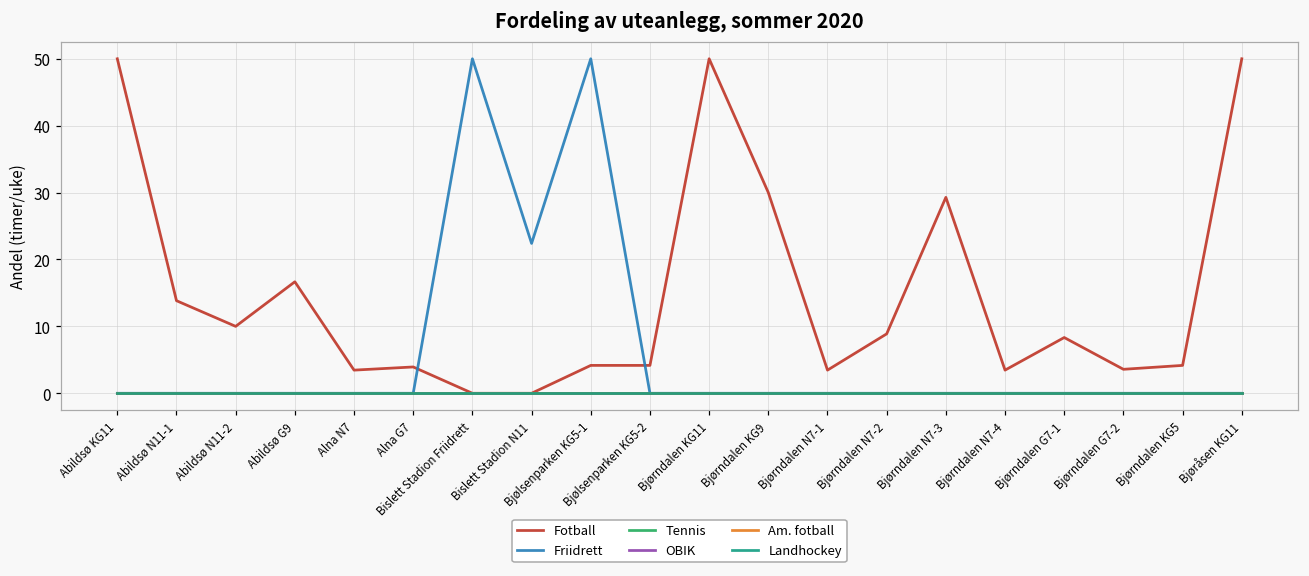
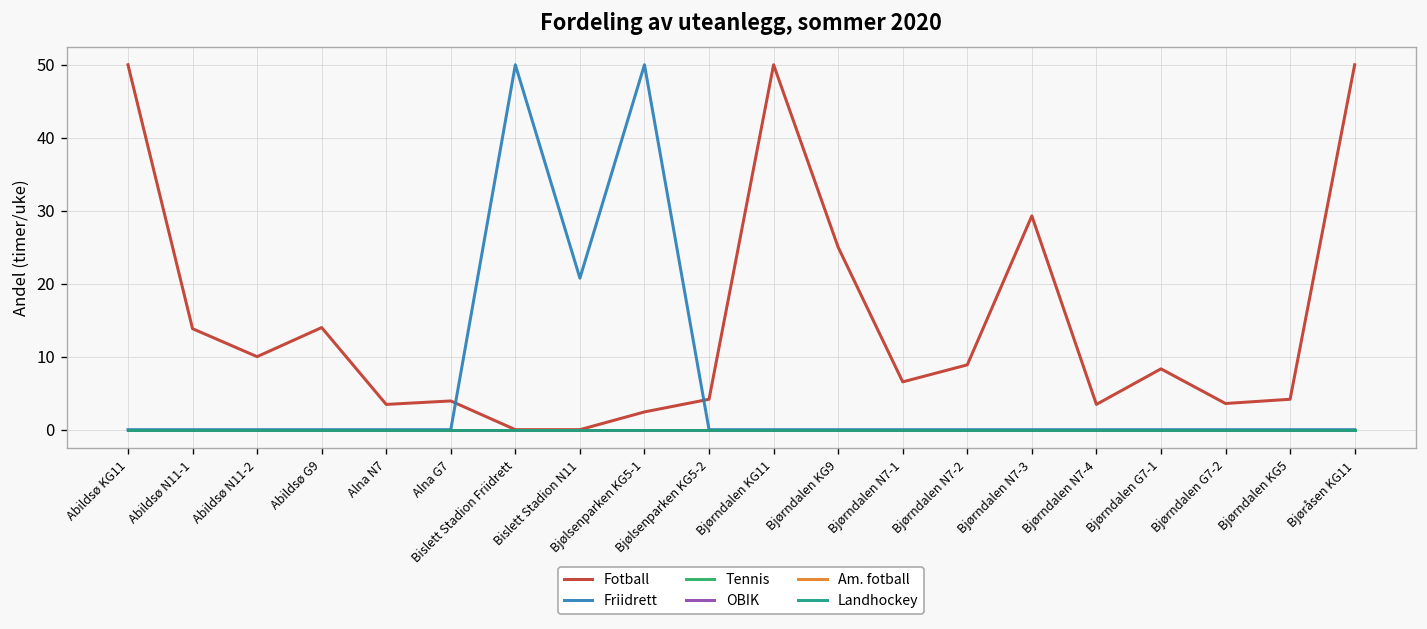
Fotball, Abildsø G9: 17 -> 14
Friidrett, Bislett Stadion N11: 22 -> 21
Fotball, Bjølsenparken KG5-1: 4 -> 2
Fotball, Bjørndalen KG9: 30 -> 25
Fotball, Bjørndalen N7-1: 3 -> 7
